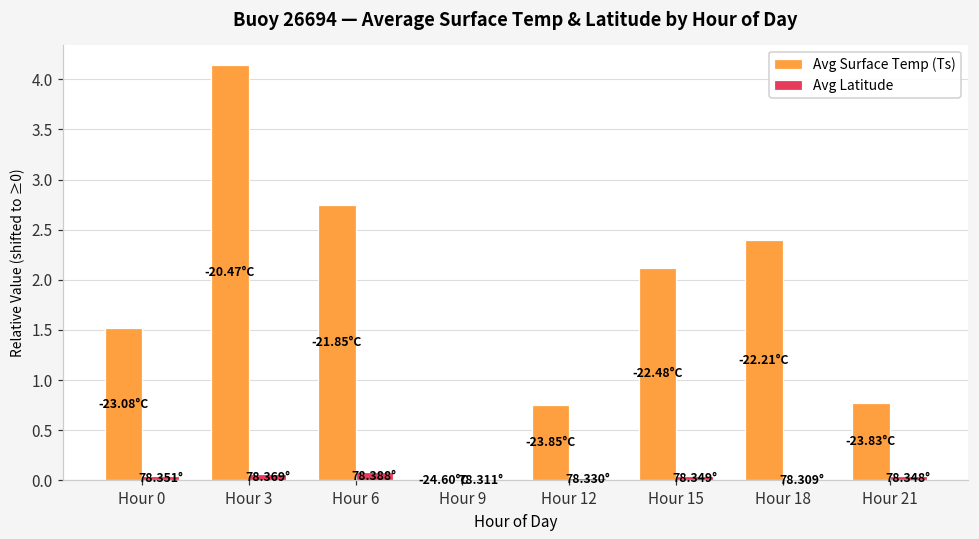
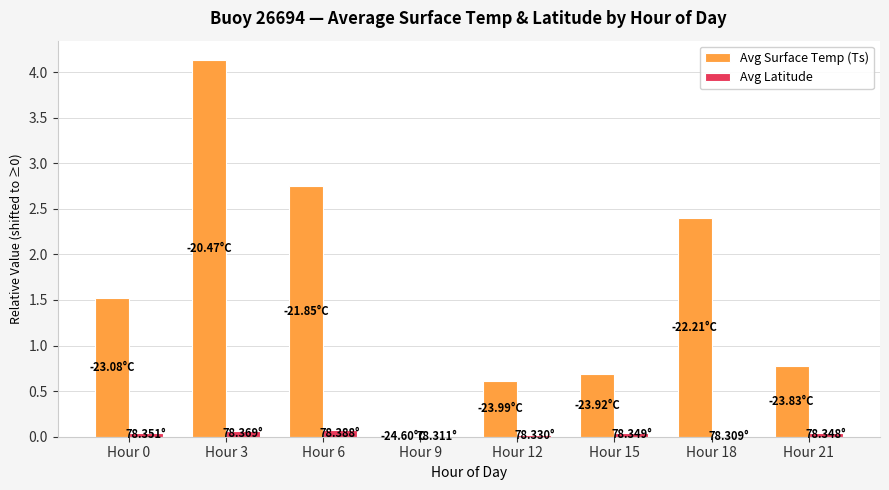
Avg Surface Temp (Ts), Hour 12: -23.85°C -> -23.99°C
Avg Surface Temp (Ts), Hour 15: -22.48°C -> -23.92°C
